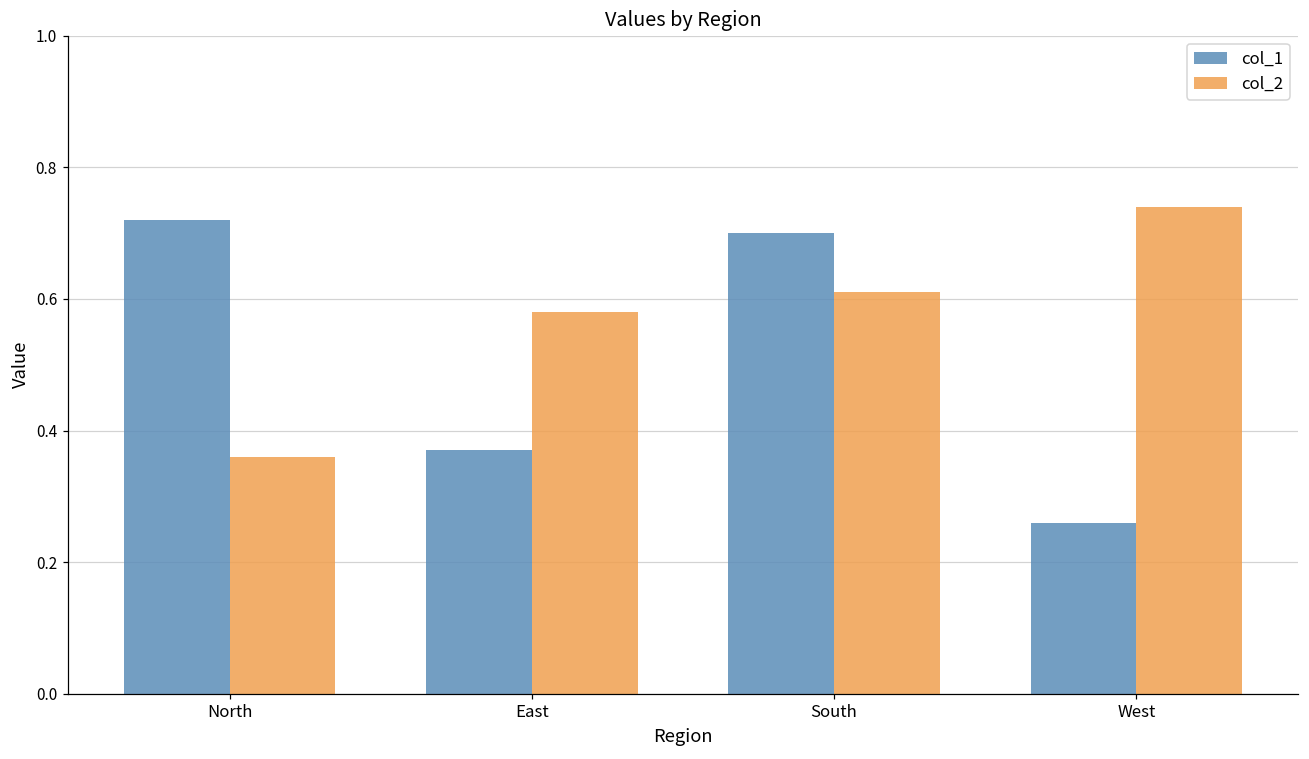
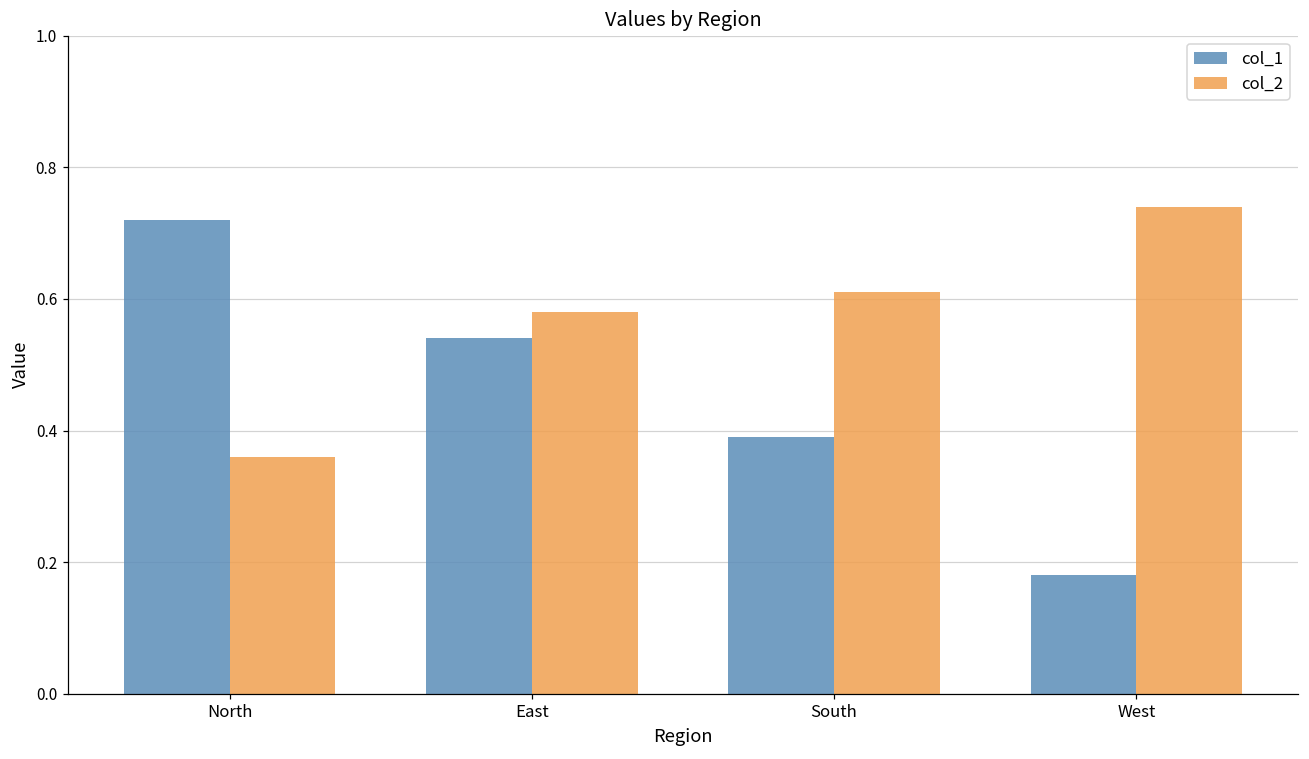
col_1, East: 0.37 -> 0.54
col_1, South: 0.70 -> 0.39
col_1, West: 0.26 -> 0.18
